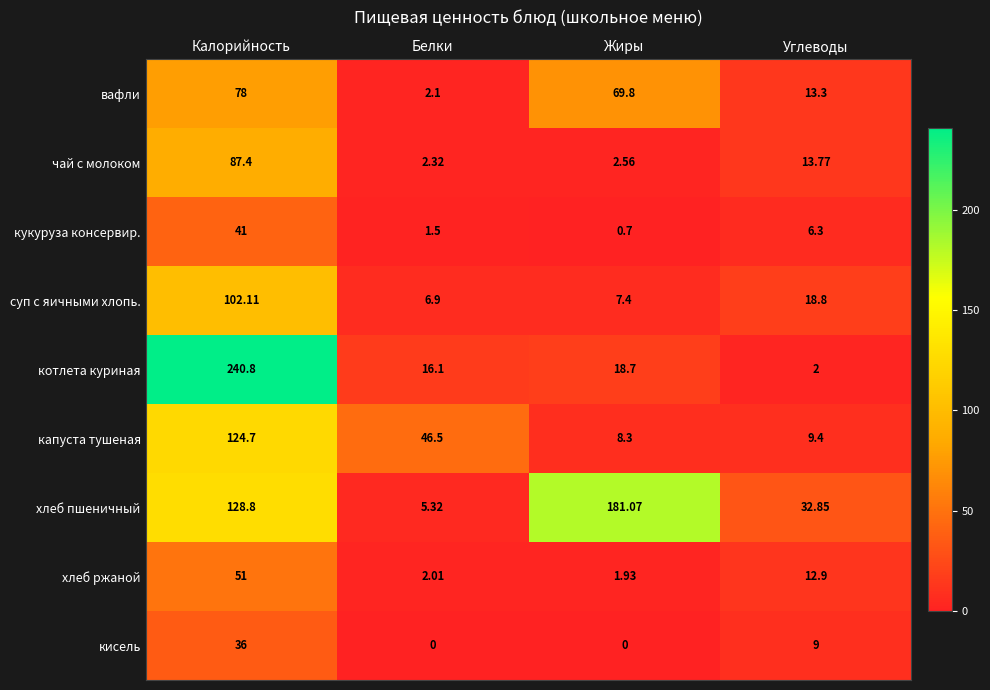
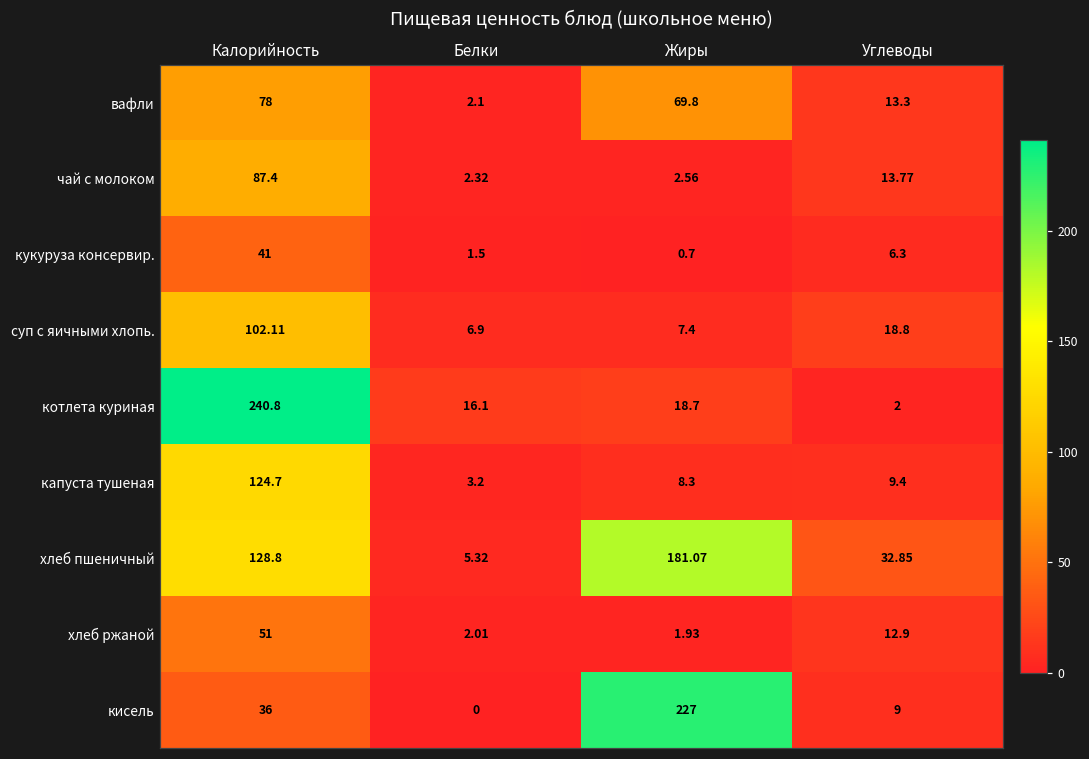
капуста тушеная, Белки: 46.5 -> 3.2
кисель, Жиры: 0 -> 227
